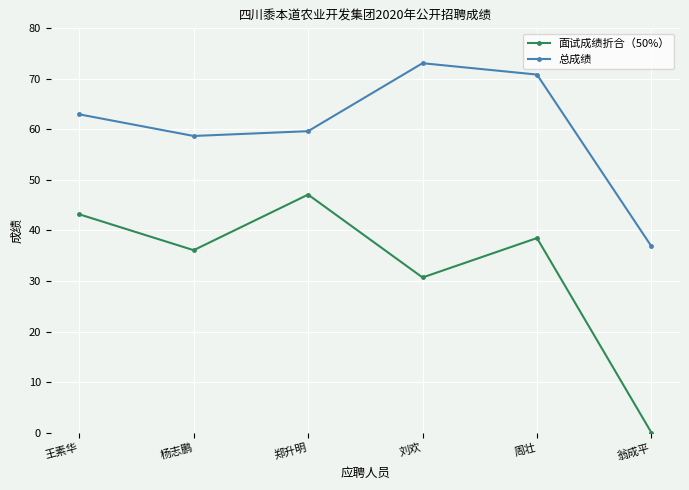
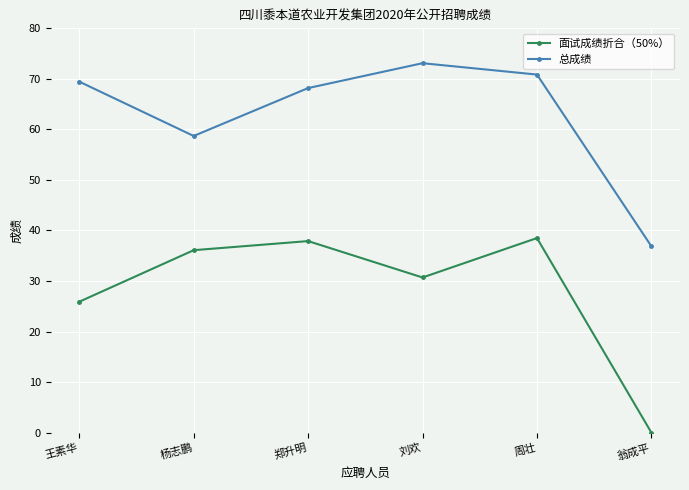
面试成绩折合（50%）, 王素华: 43 -> 26
总成绩, 王素华: 63 -> 69
面试成绩折合（50%）, 郑升明: 47 -> 38
总成绩, 郑升明: 60 -> 68
